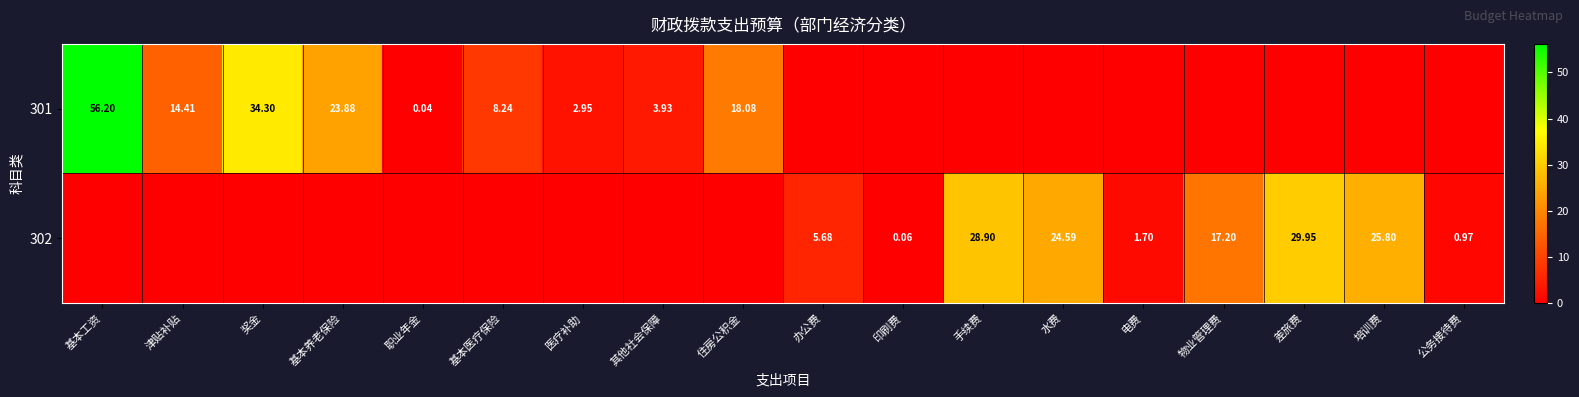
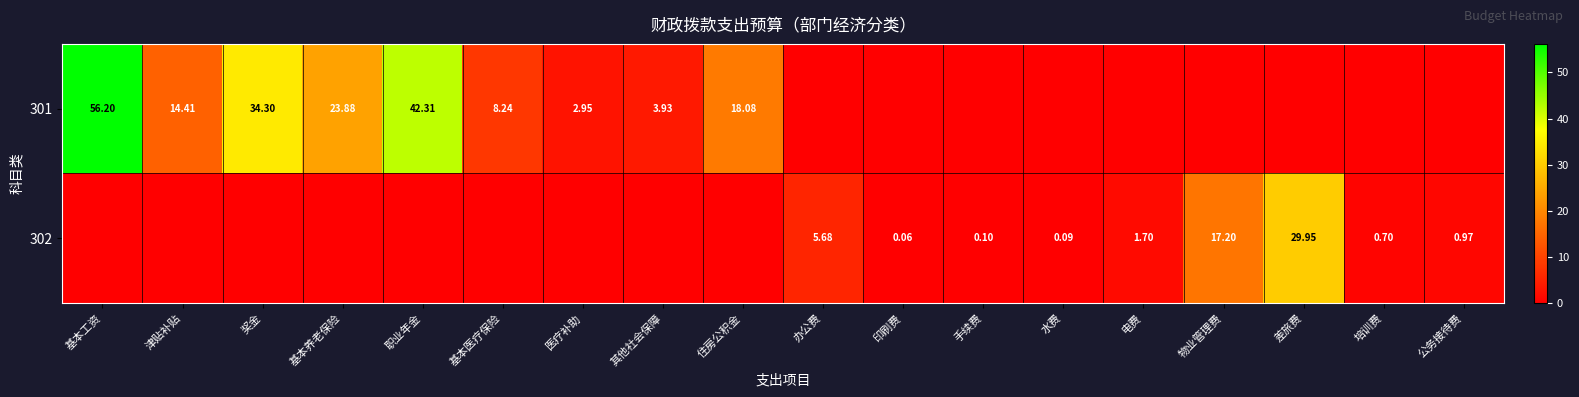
301, 职业年金: 0.04 -> 42.31
302, 手续费: 28.90 -> 0.10
302, 水费: 24.59 -> 0.09
302, 培训费: 25.80 -> 0.70
